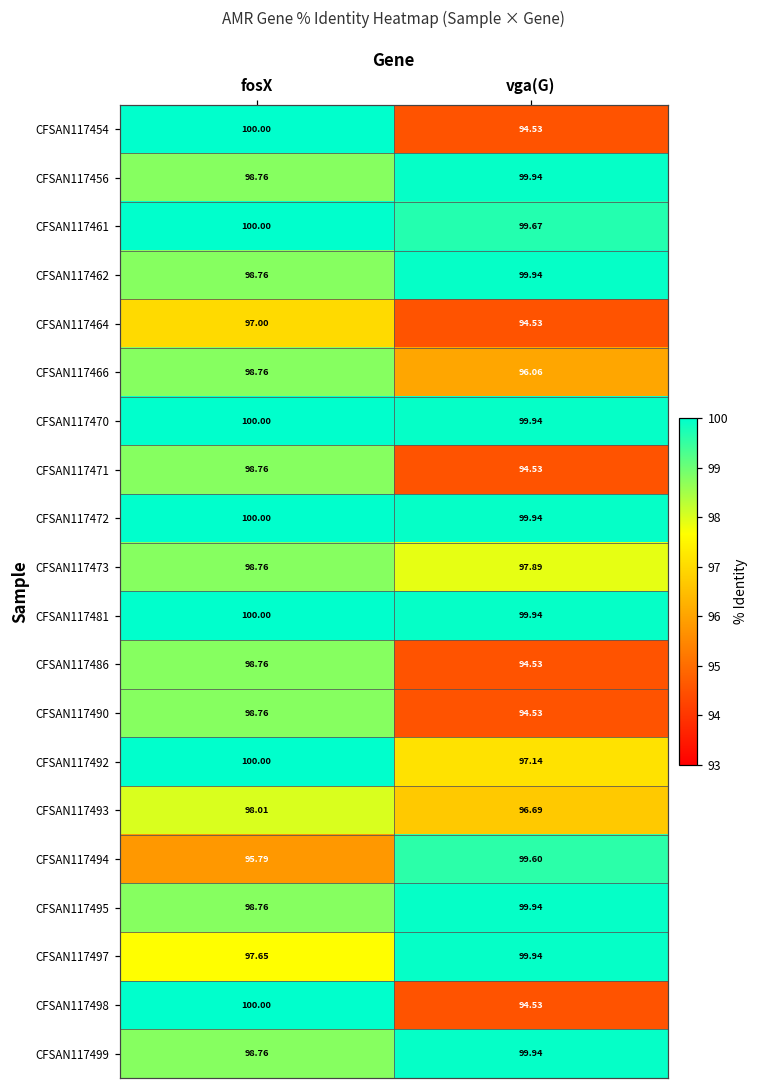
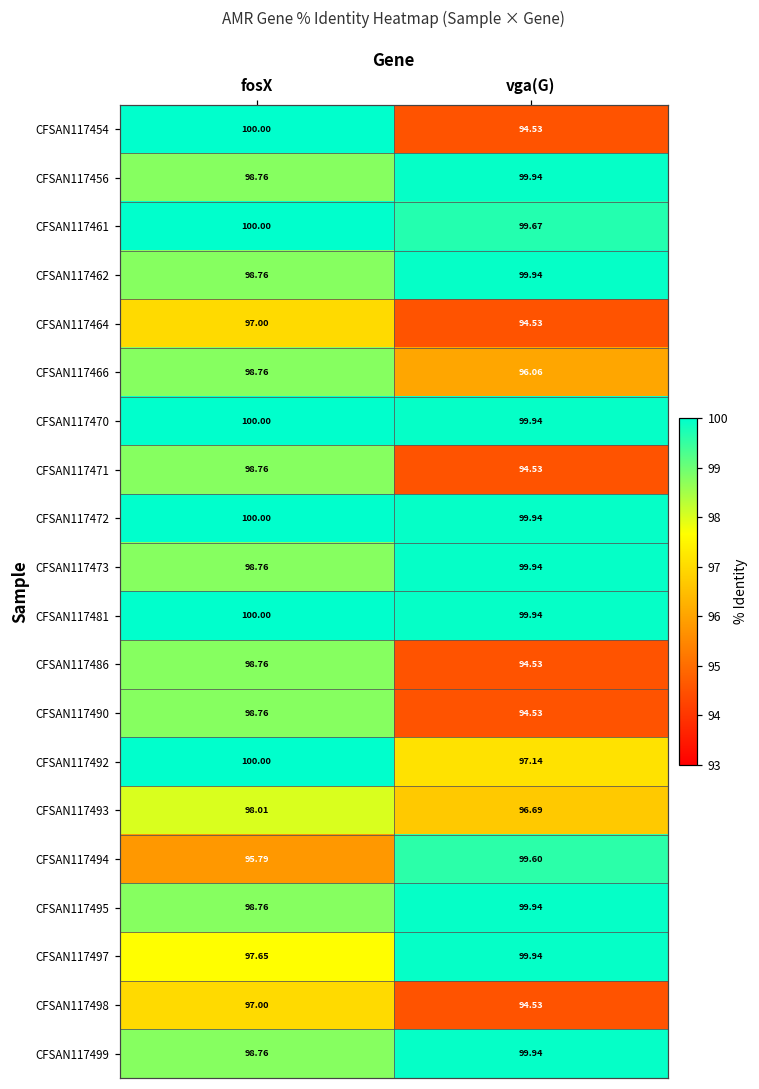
CFSAN117473, vga(G): 97.89 -> 99.94
CFSAN117498, fosX: 100.00 -> 97.00
